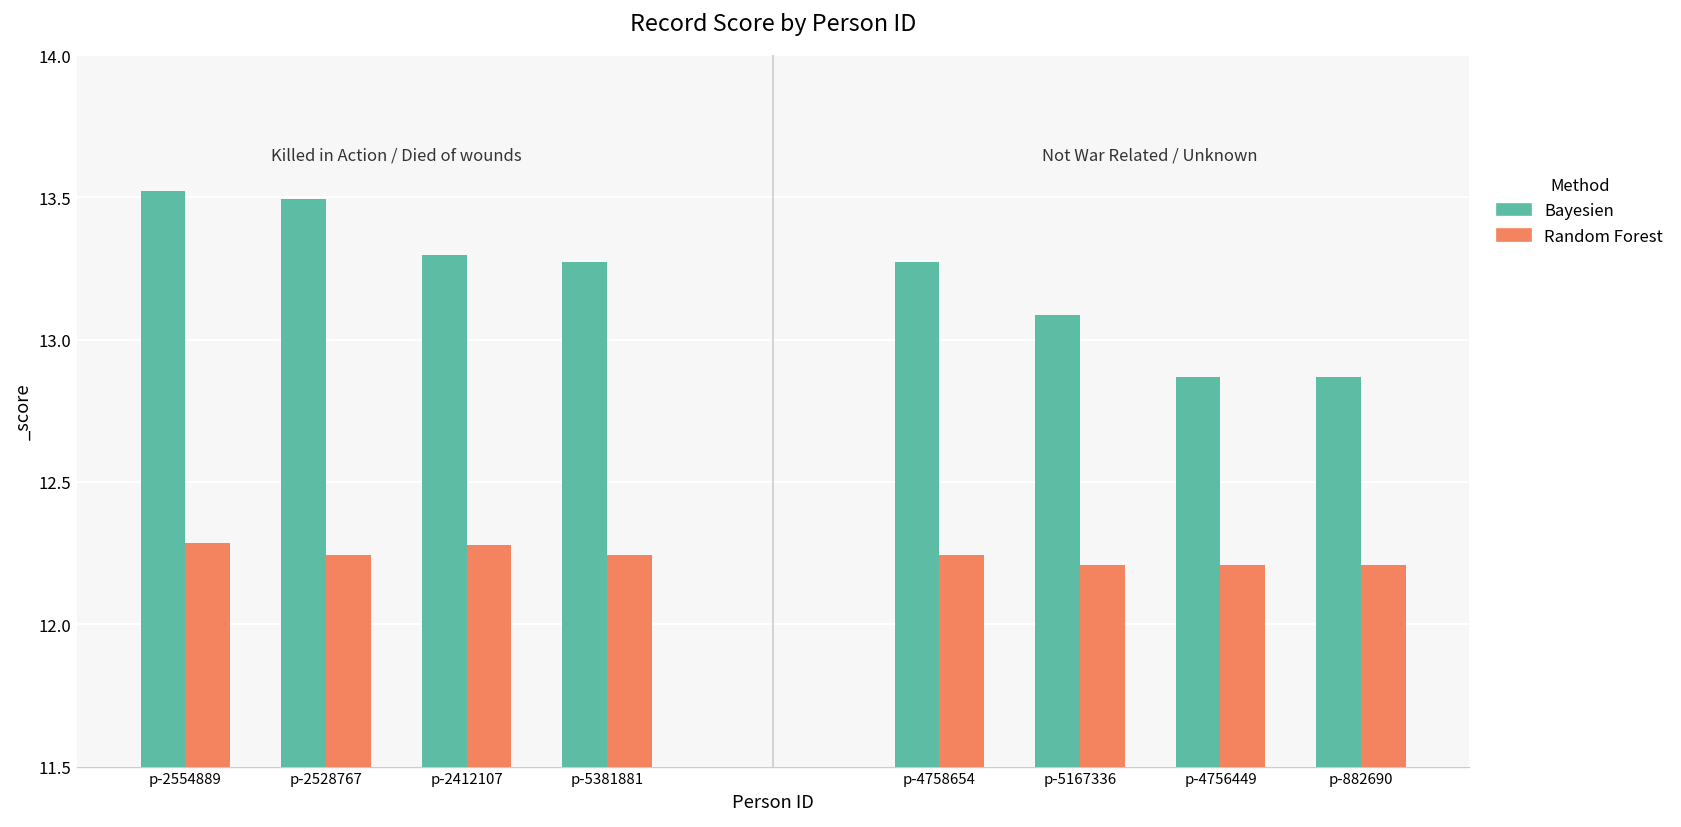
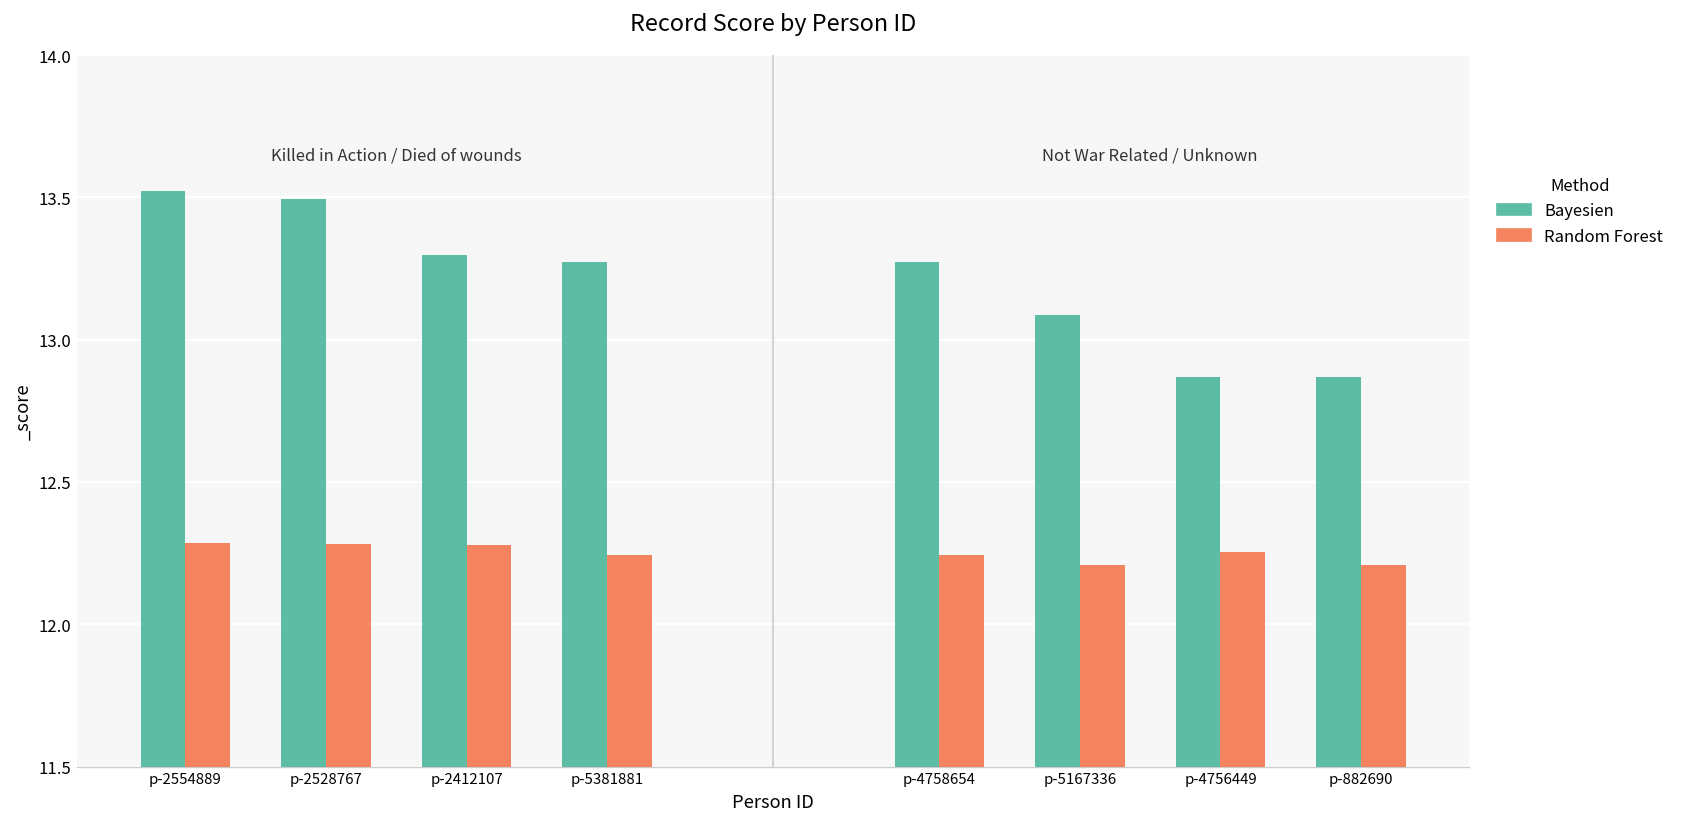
Random Forest, p-2528767: 12.24 -> 12.28
Random Forest, p-4756449: 12.21 -> 12.25
